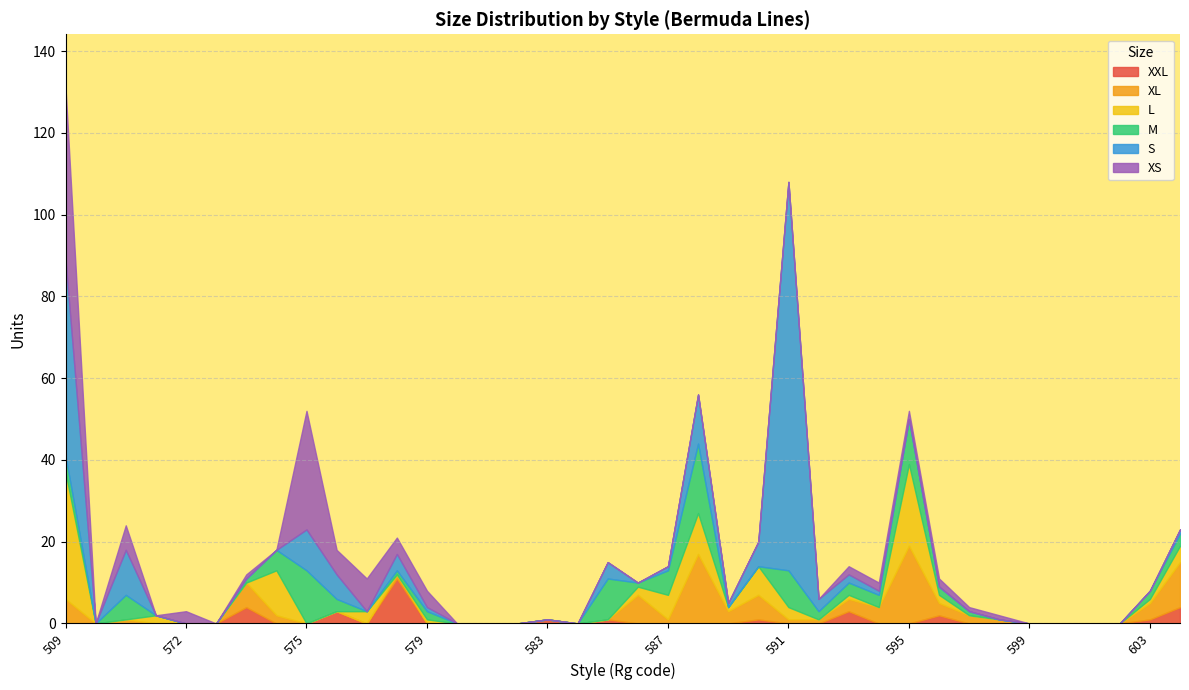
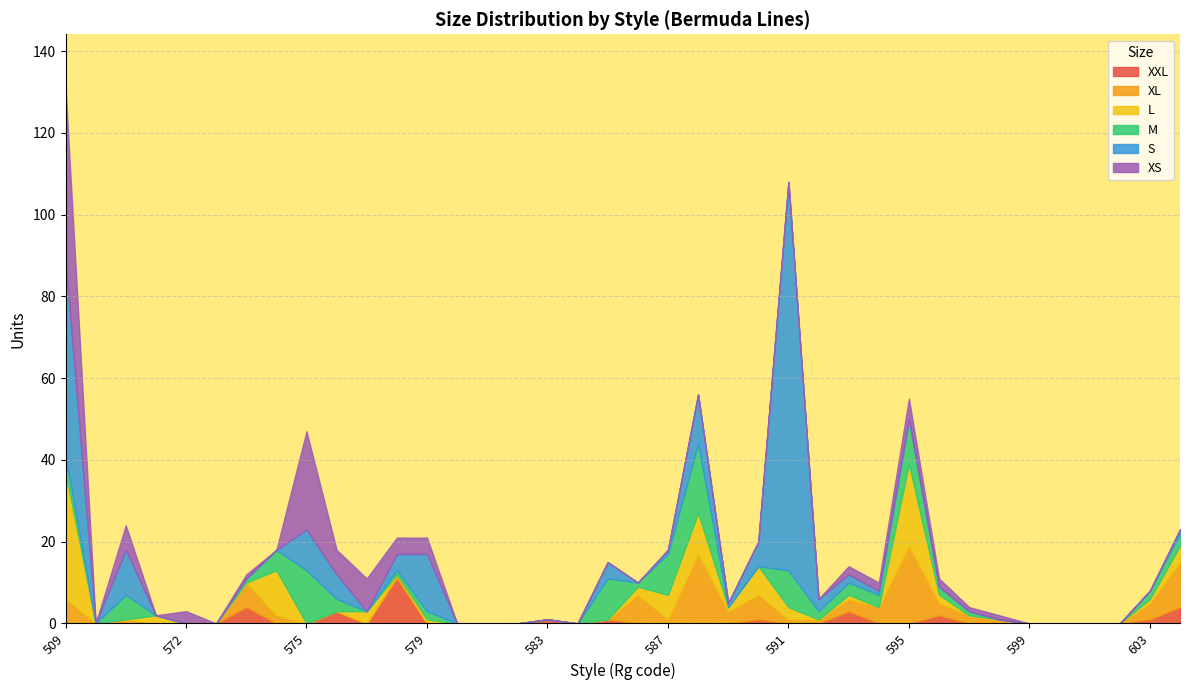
XS, 575: 29 -> 24
S, 579: 1 -> 14
M, 587: 6 -> 10
XS, 595: 2 -> 5
